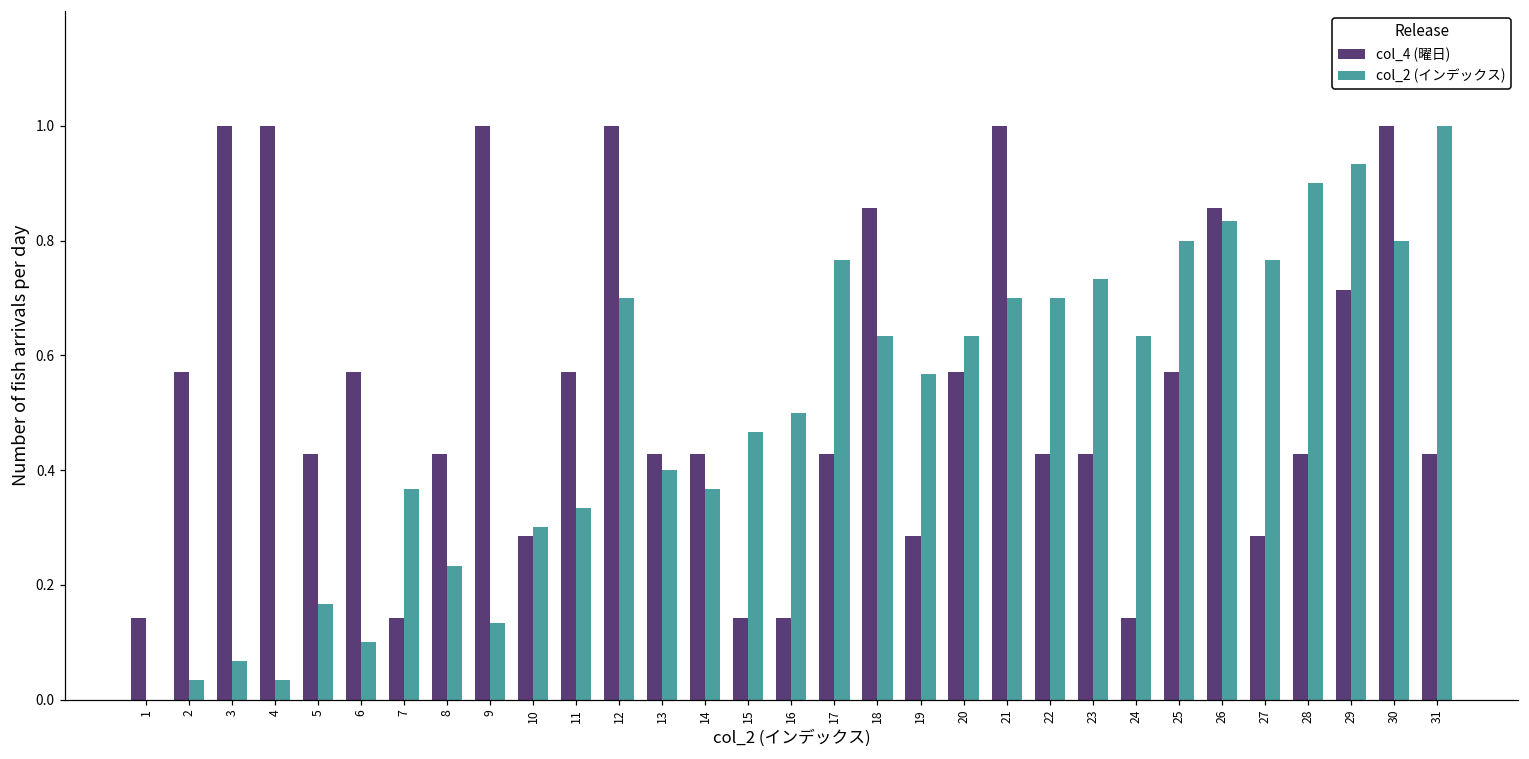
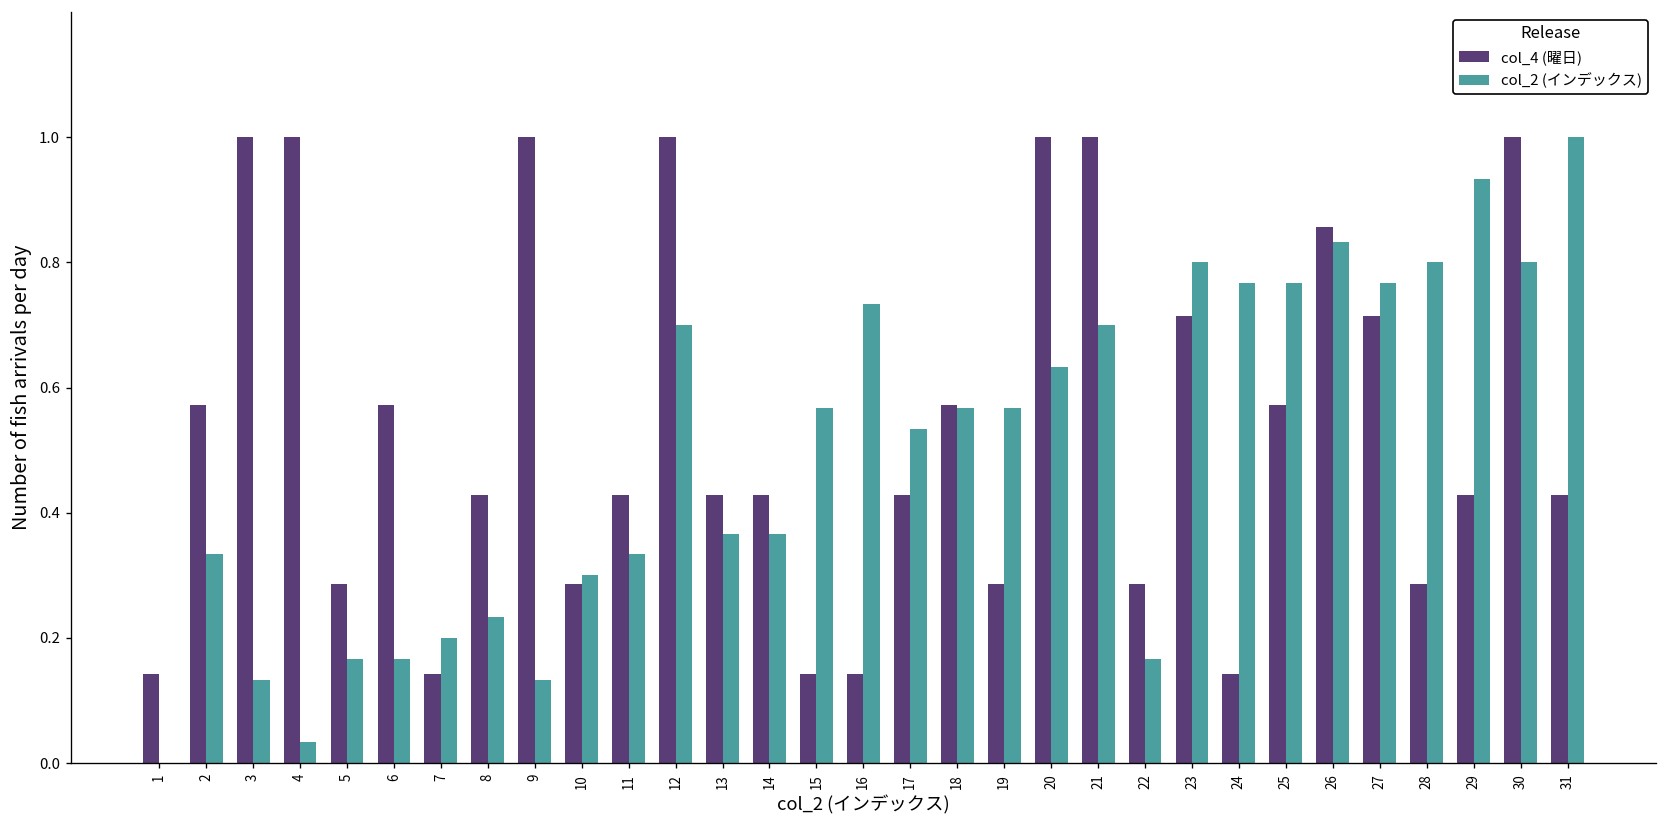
col_2 (インデックス), 2: 0.03 -> 0.33
col_2 (インデックス), 3: 0.07 -> 0.13
col_4 (曜日), 5: 0.43 -> 0.29
col_2 (インデックス), 6: 0.10 -> 0.17
col_2 (インデックス), 7: 0.37 -> 0.20
col_4 (曜日), 11: 0.57 -> 0.43
col_2 (インデックス), 13: 0.40 -> 0.37
col_2 (インデックス), 15: 0.47 -> 0.57
col_2 (インデックス), 16: 0.50 -> 0.73
col_2 (インデックス), 17: 0.77 -> 0.53
col_4 (曜日), 18: 0.86 -> 0.57
col_2 (インデックス), 18: 0.63 -> 0.57
col_4 (曜日), 20: 0.57 -> 1.00
col_4 (曜日), 22: 0.43 -> 0.29
col_2 (インデックス), 22: 0.70 -> 0.17
col_4 (曜日), 23: 0.43 -> 0.71
col_2 (インデックス), 23: 0.73 -> 0.80
col_2 (インデックス), 24: 0.63 -> 0.77
col_2 (インデックス), 25: 0.80 -> 0.77
col_4 (曜日), 27: 0.29 -> 0.71
col_4 (曜日), 28: 0.43 -> 0.29
col_2 (インデックス), 28: 0.90 -> 0.80
col_4 (曜日), 29: 0.71 -> 0.43
